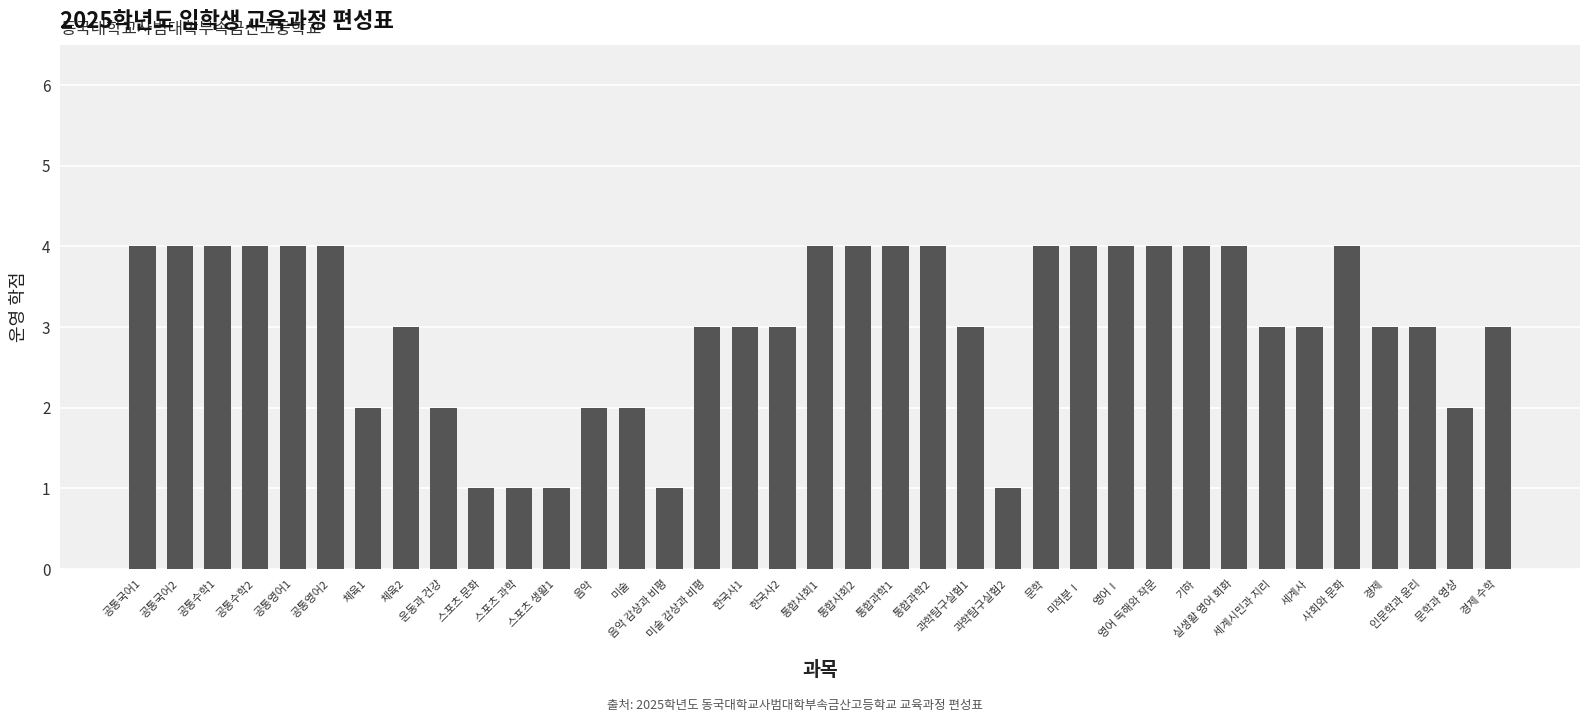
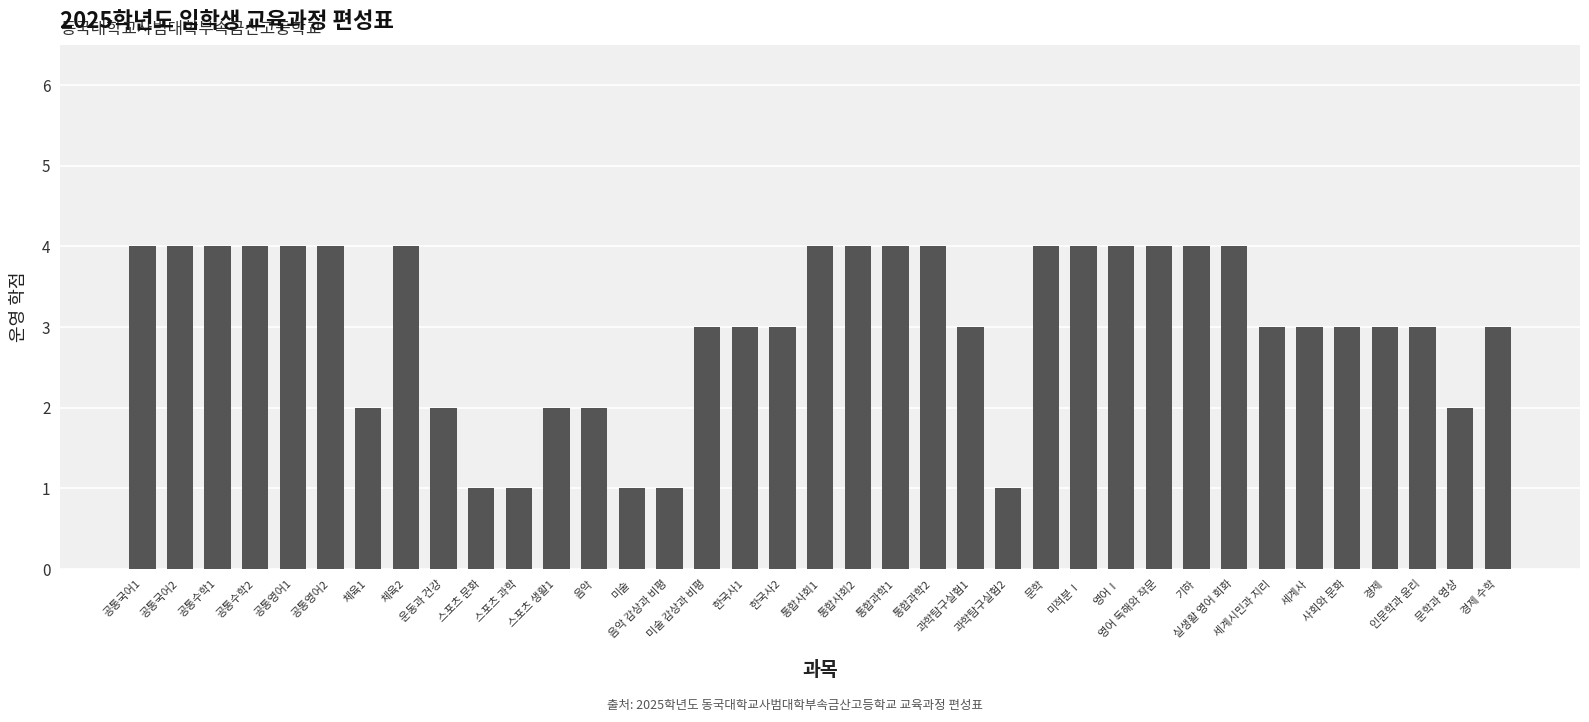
체육2: 3 -> 4
스포츠 생활1: 1 -> 2
미술: 2 -> 1
사회와 문화: 4 -> 3
